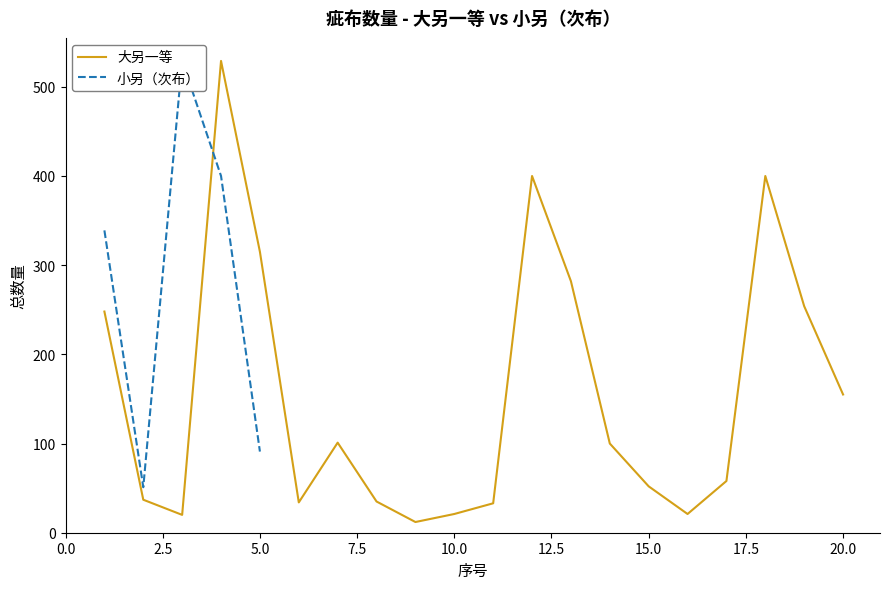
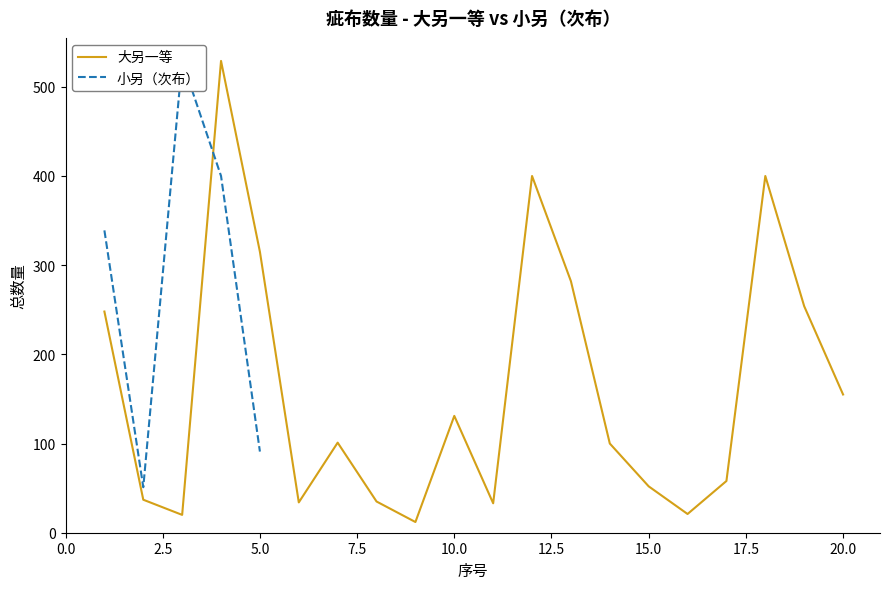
大另一等, 10.0: 20 -> 130
